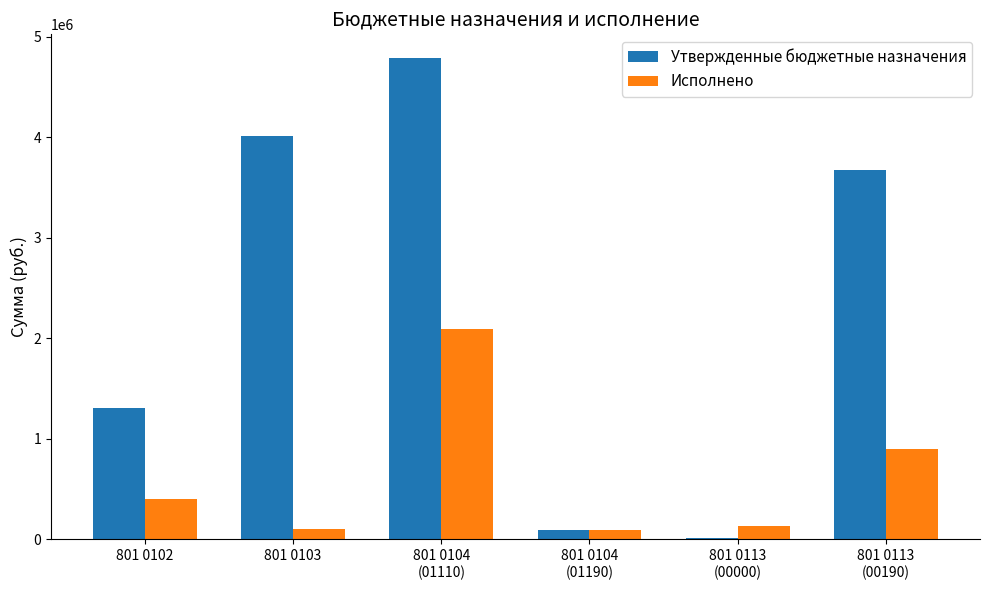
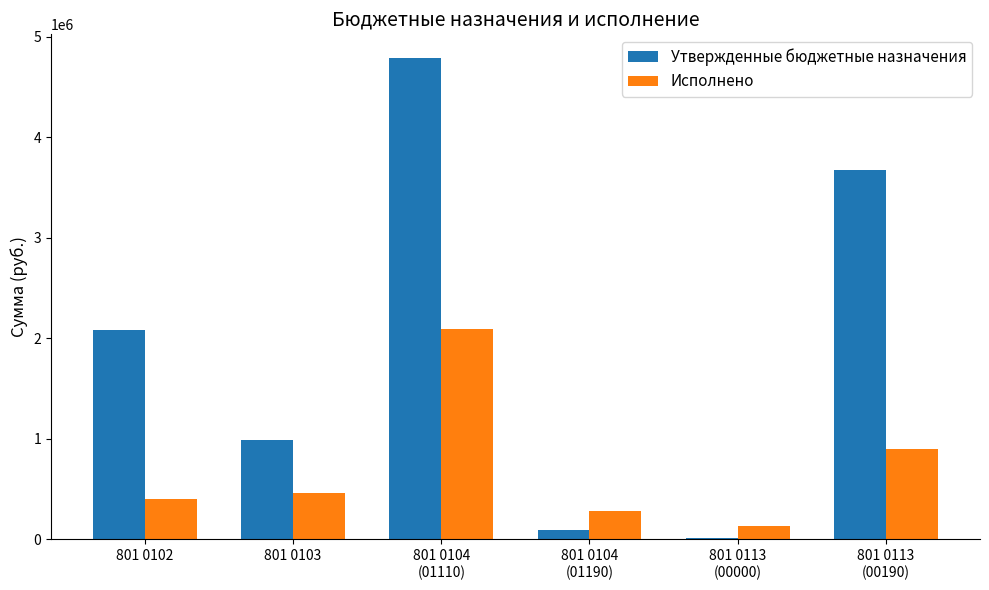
Утвержденные бюджетные назначения, 801 0102: 1310000 -> 2090000
Утвержденные бюджетные назначения, 801 0103: 4020000 -> 990000
Исполнено, 801 0103: 100000 -> 470000
Исполнено, 801 0104 (01190): 90000 -> 280000
